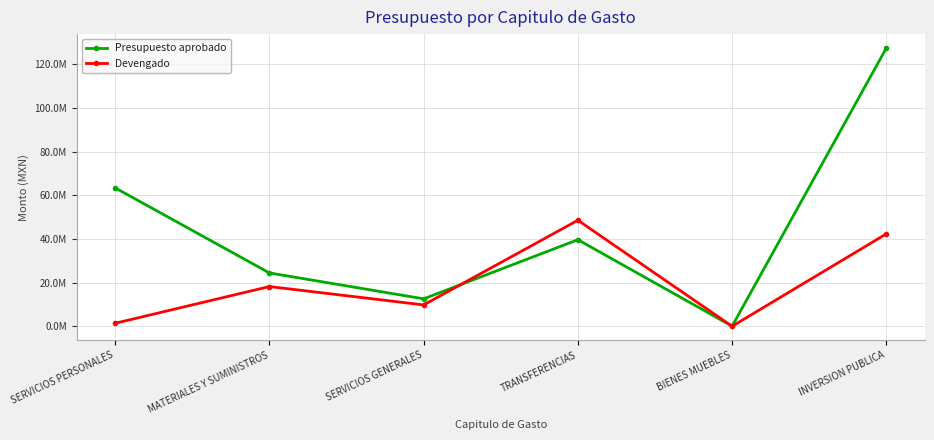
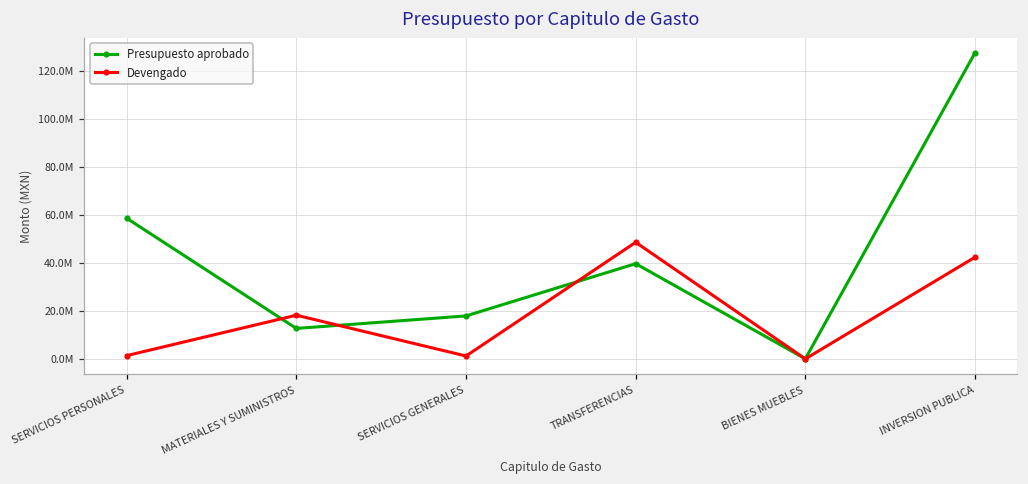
Presupuesto aprobado, SERVICIOS PERSONALES: 63000000 -> 59000000
Presupuesto aprobado, MATERIALES Y SUMINISTROS: 24000000 -> 13000000
Presupuesto aprobado, SERVICIOS GENERALES: 13000000 -> 18000000
Devengado, SERVICIOS GENERALES: 10000000 -> 1000000
